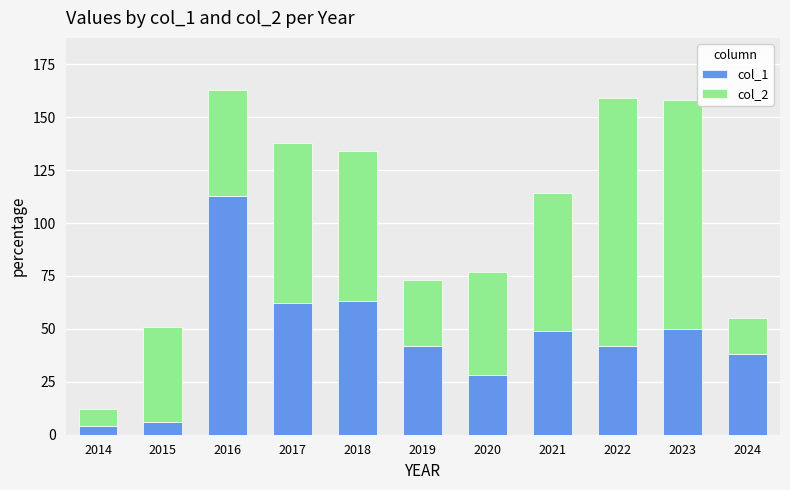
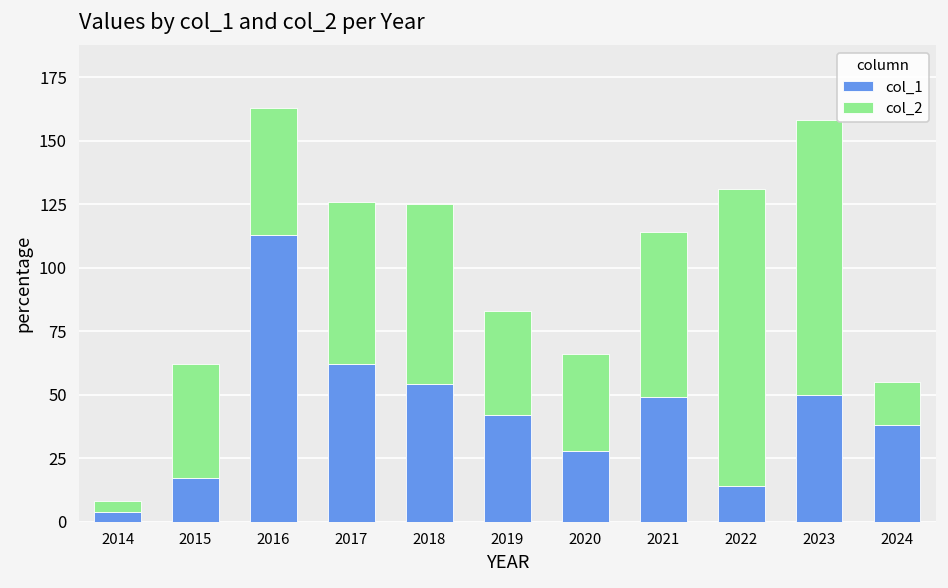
col_2, 2014: 8 -> 4
col_1, 2015: 6 -> 17
col_2, 2017: 76 -> 64
col_1, 2018: 63 -> 54
col_2, 2019: 31 -> 41
col_2, 2020: 49 -> 38
col_1, 2022: 42 -> 14
